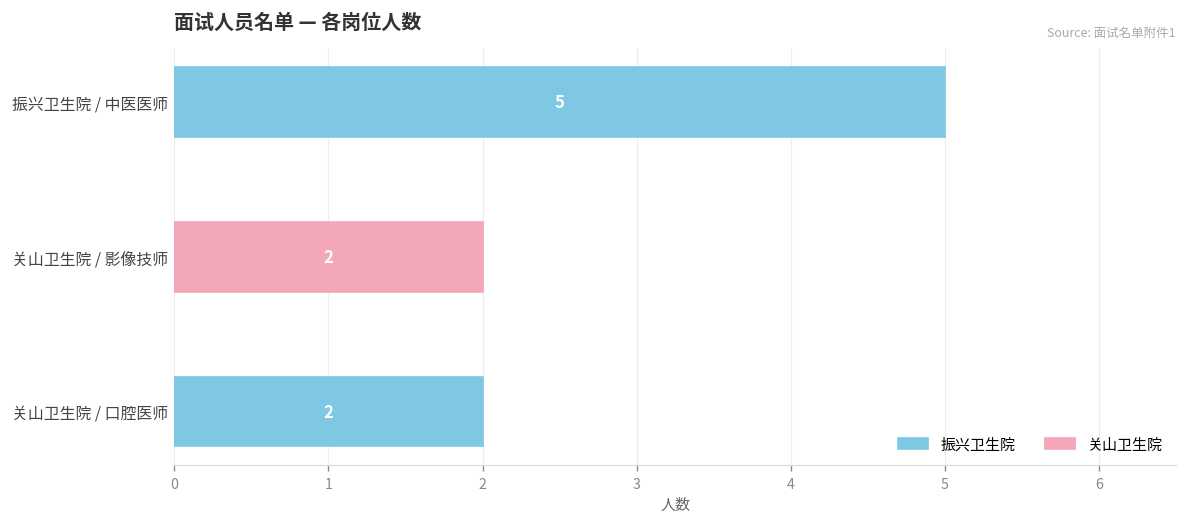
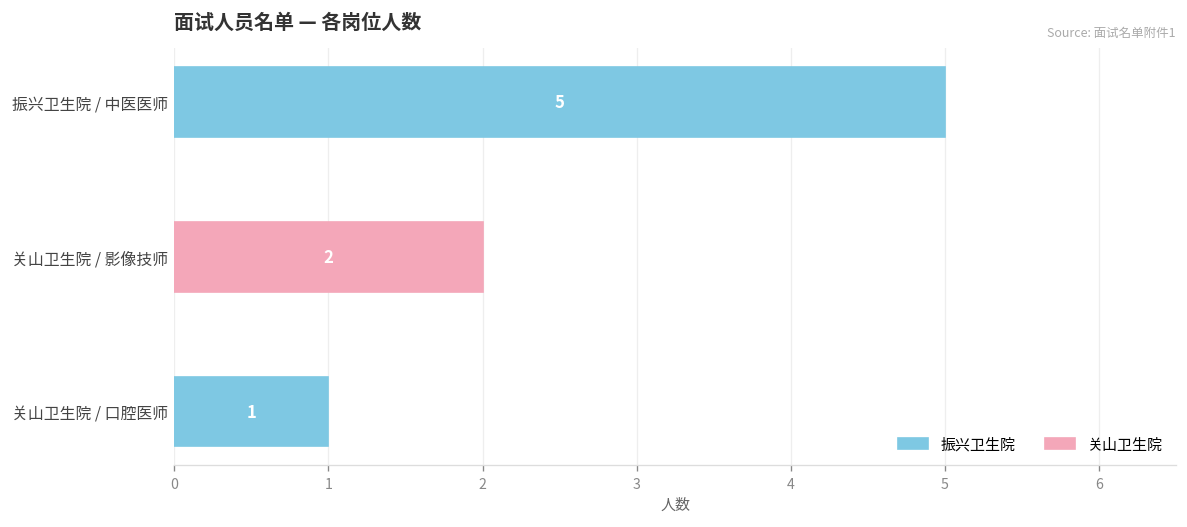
关山卫生院 / 口腔医师: 2 -> 1
